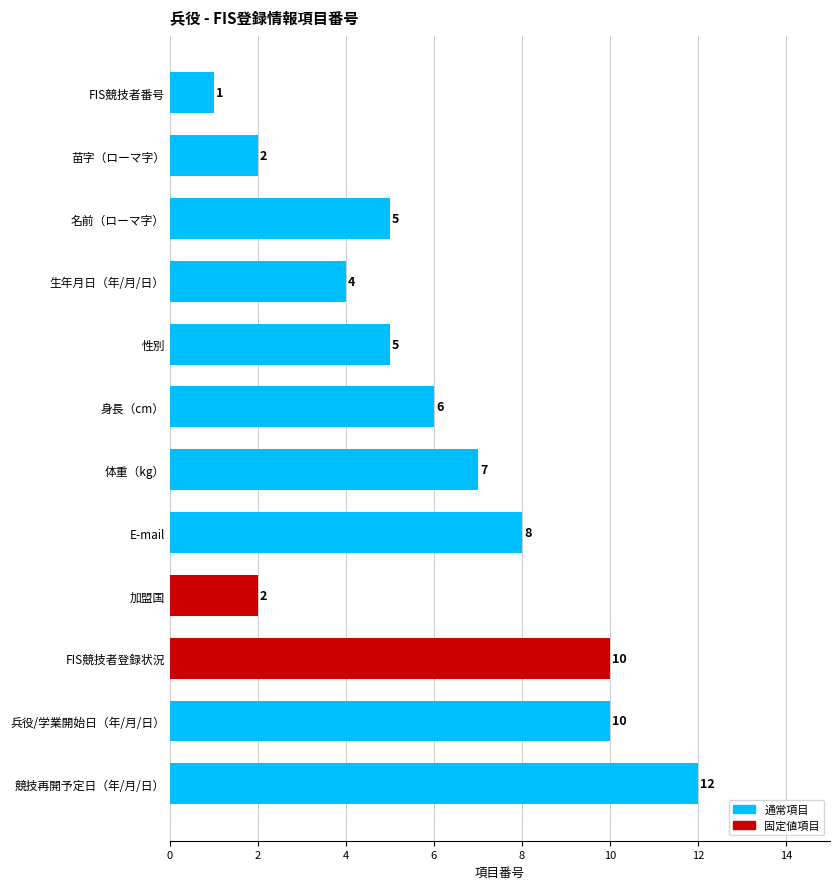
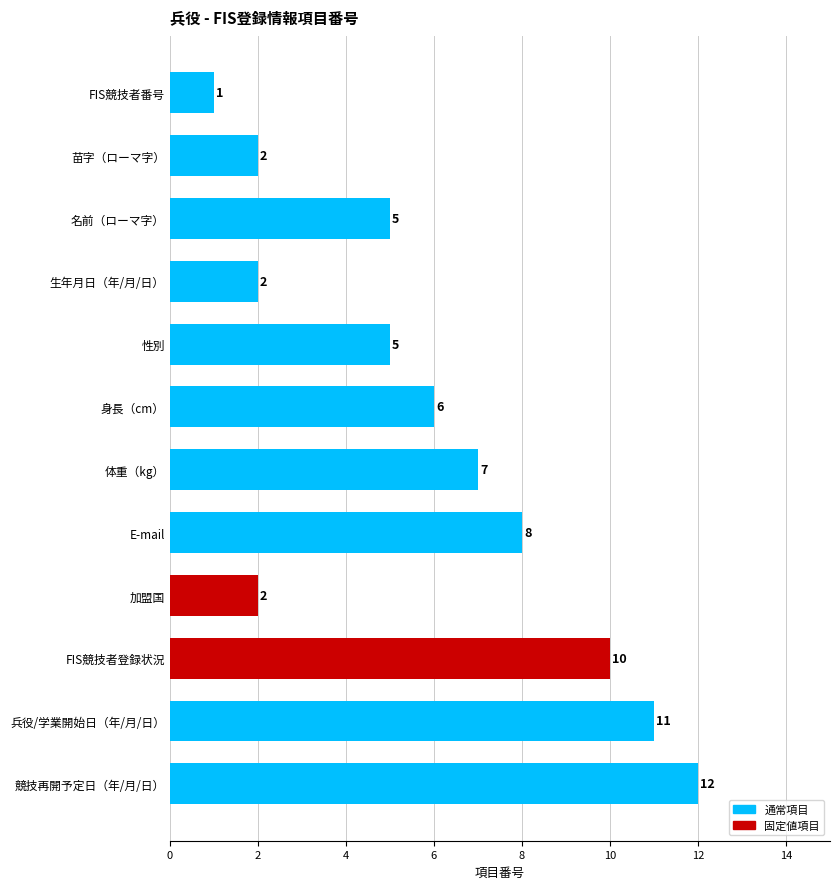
生年月日（年/月/日）: 4 -> 2
兵役/学業開始日（年/月/日）: 10 -> 11
